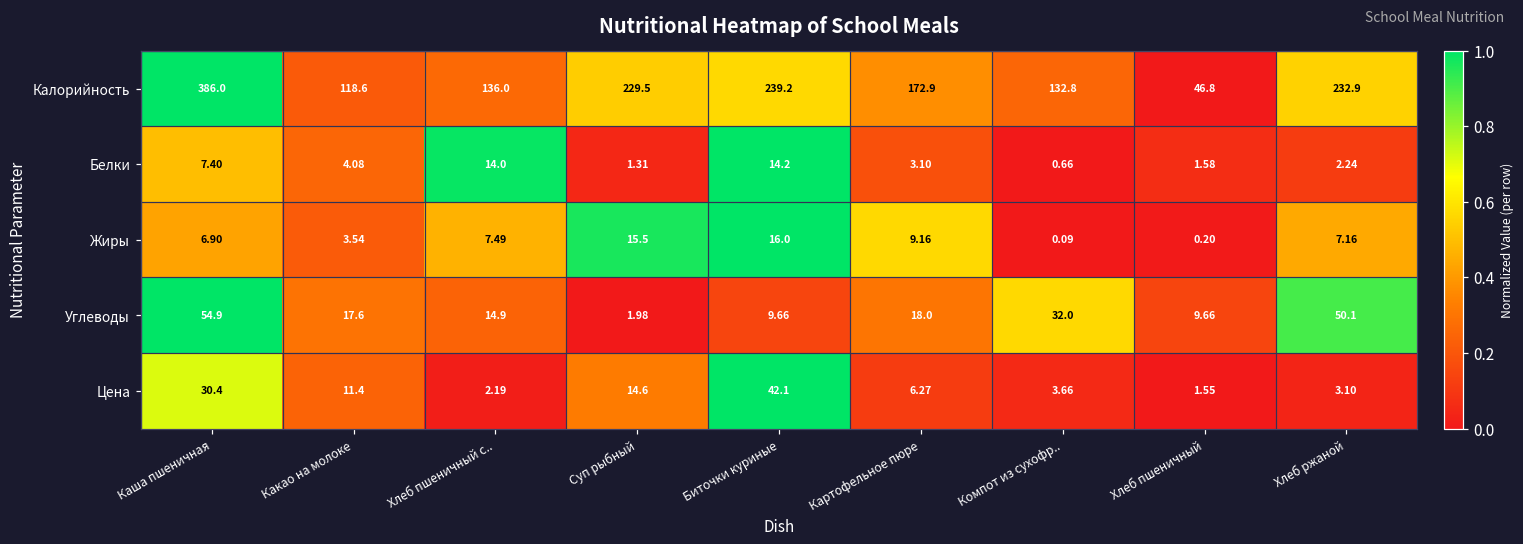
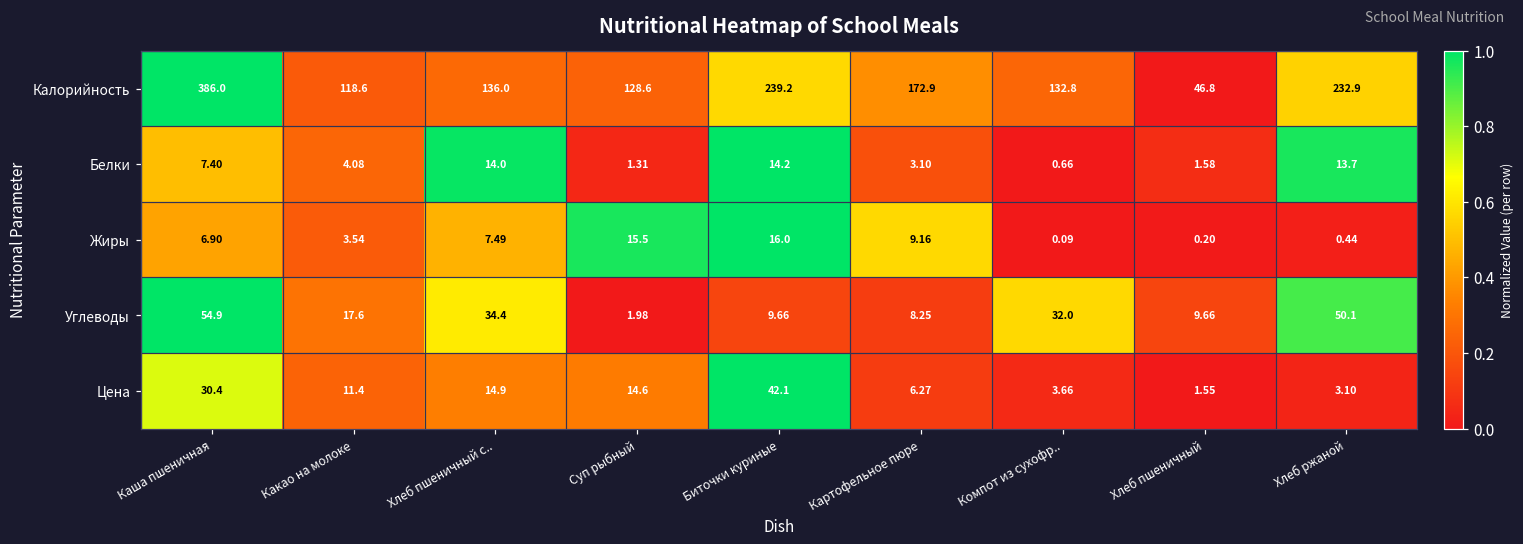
Калорийность, Суп рыбный: 229.5 -> 128.6
Белки, Хлеб ржаной: 2.24 -> 13.7
Жиры, Хлеб ржаной: 7.16 -> 0.44
Углеводы, Хлеб пшеничный с..: 14.9 -> 34.4
Углеводы, Картофельное пюре: 18.0 -> 8.25
Цена, Хлеб пшеничный с..: 2.19 -> 14.9
